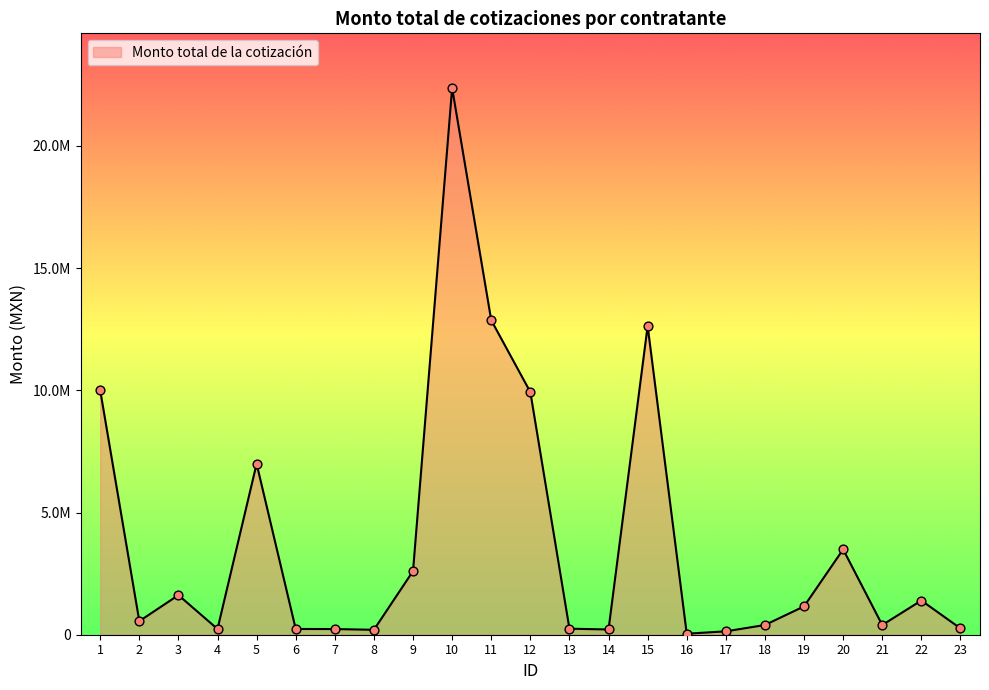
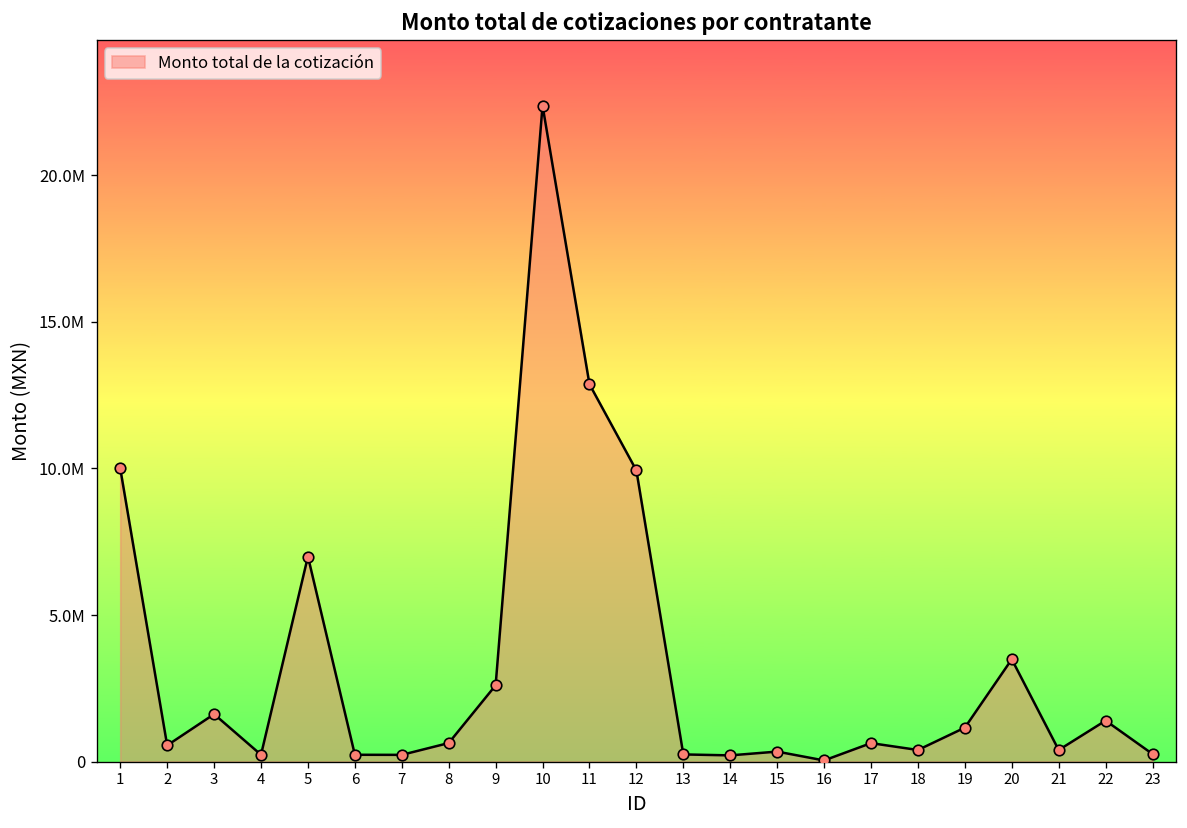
8: 200000 -> 600000
15: 12600000 -> 300000
17: 100000 -> 600000
